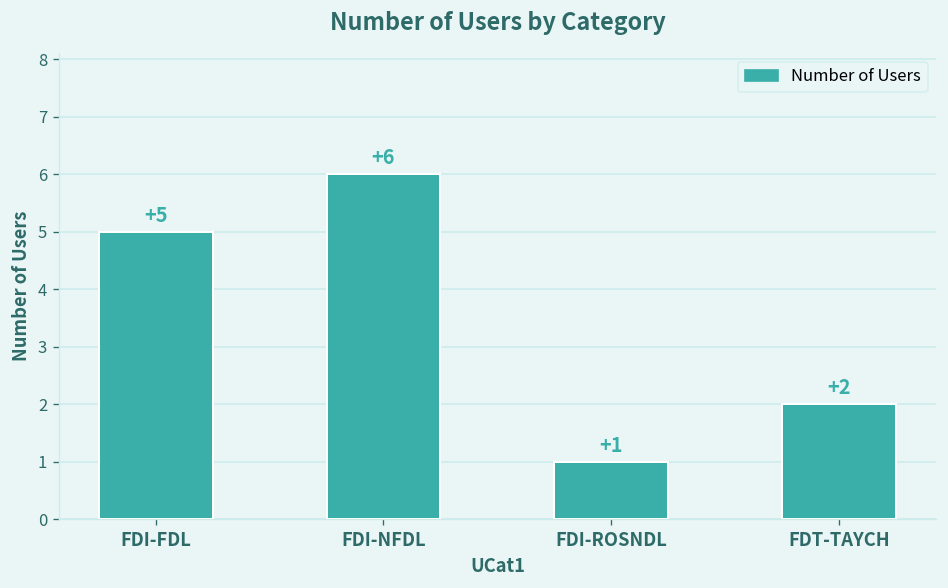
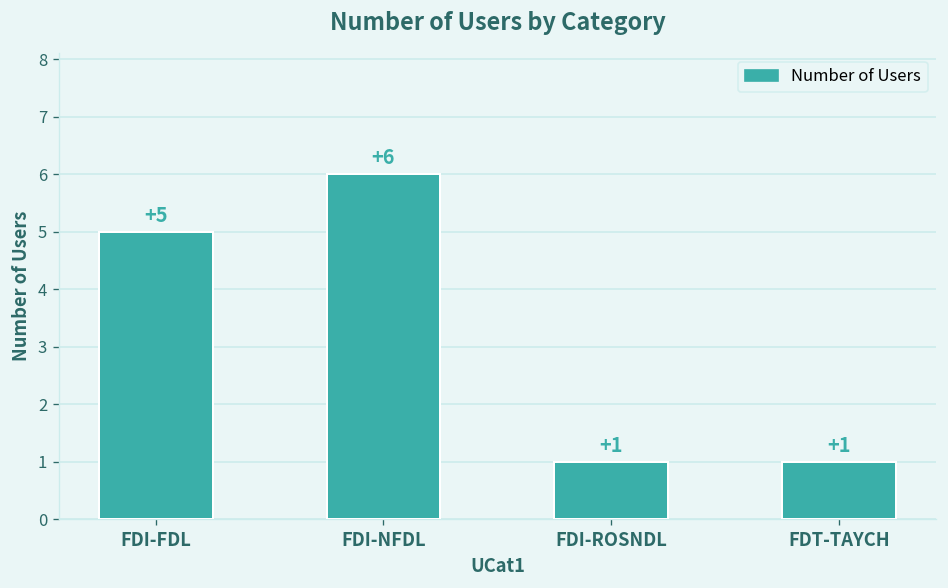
FDT-TAYCH: +2 -> +1
